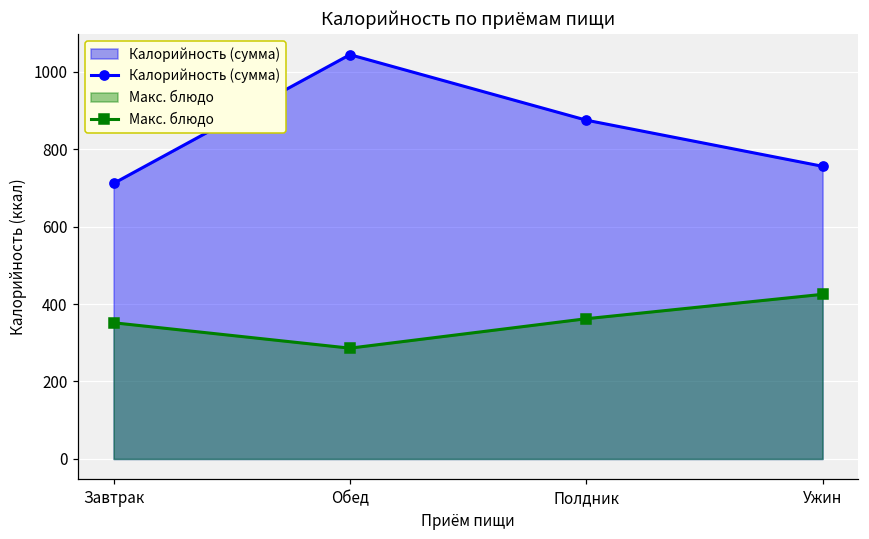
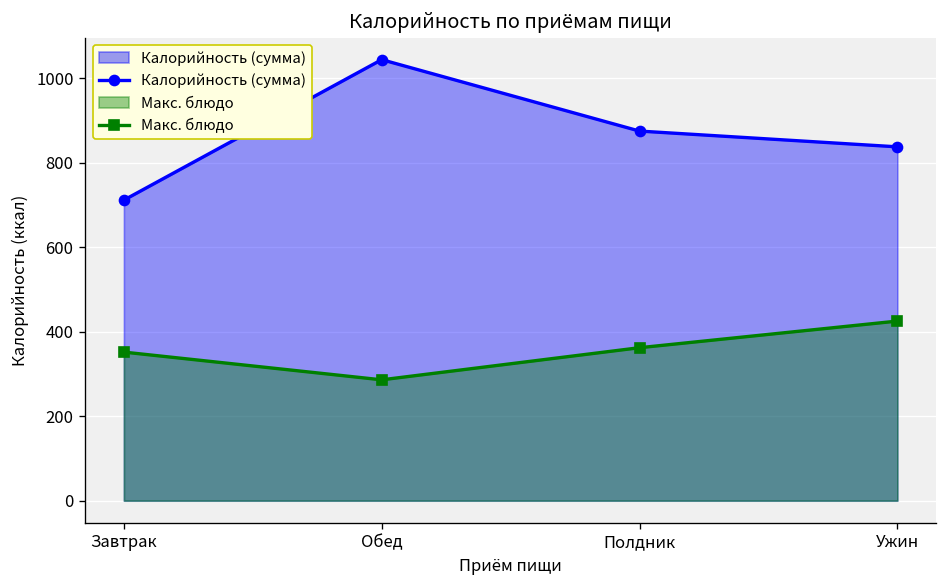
Калорийность (сумма), Ужин: 760 -> 840
